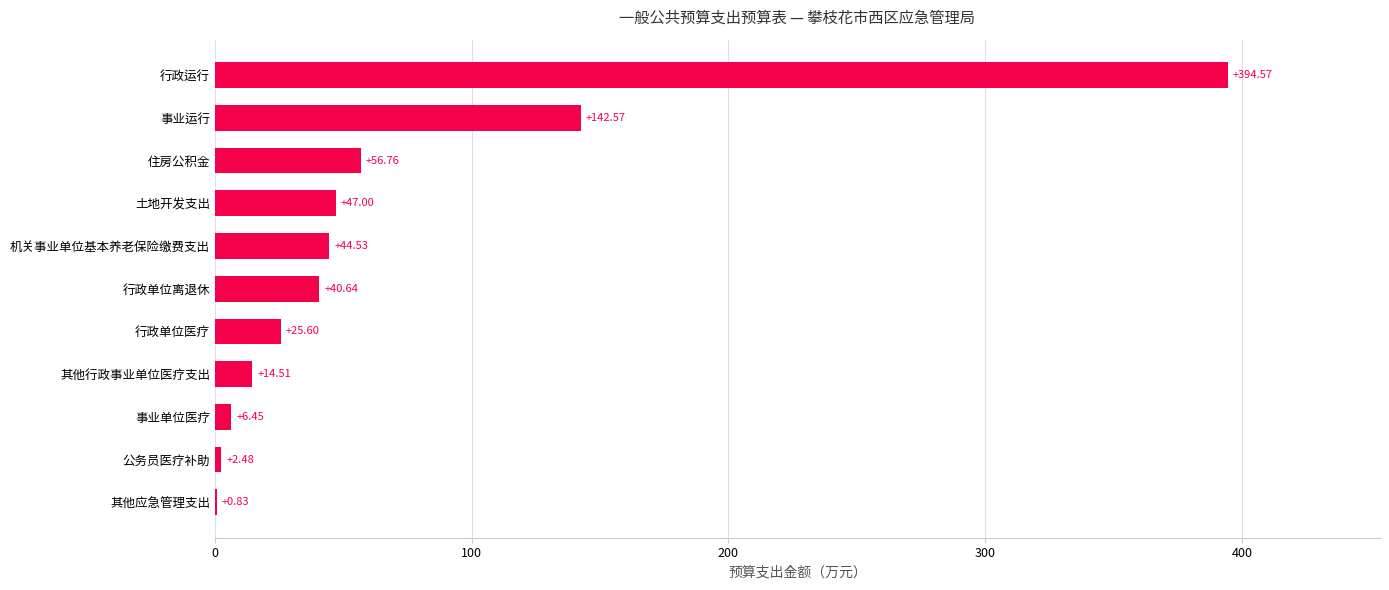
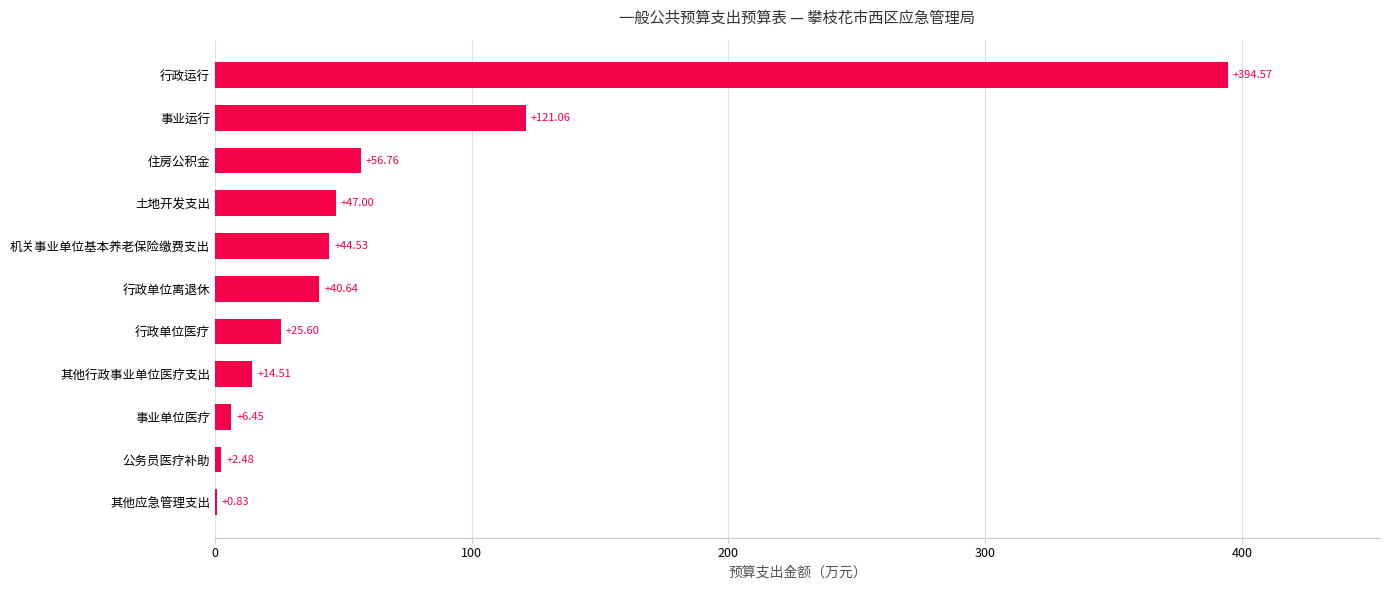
事业运行: +142.57 -> +121.06
